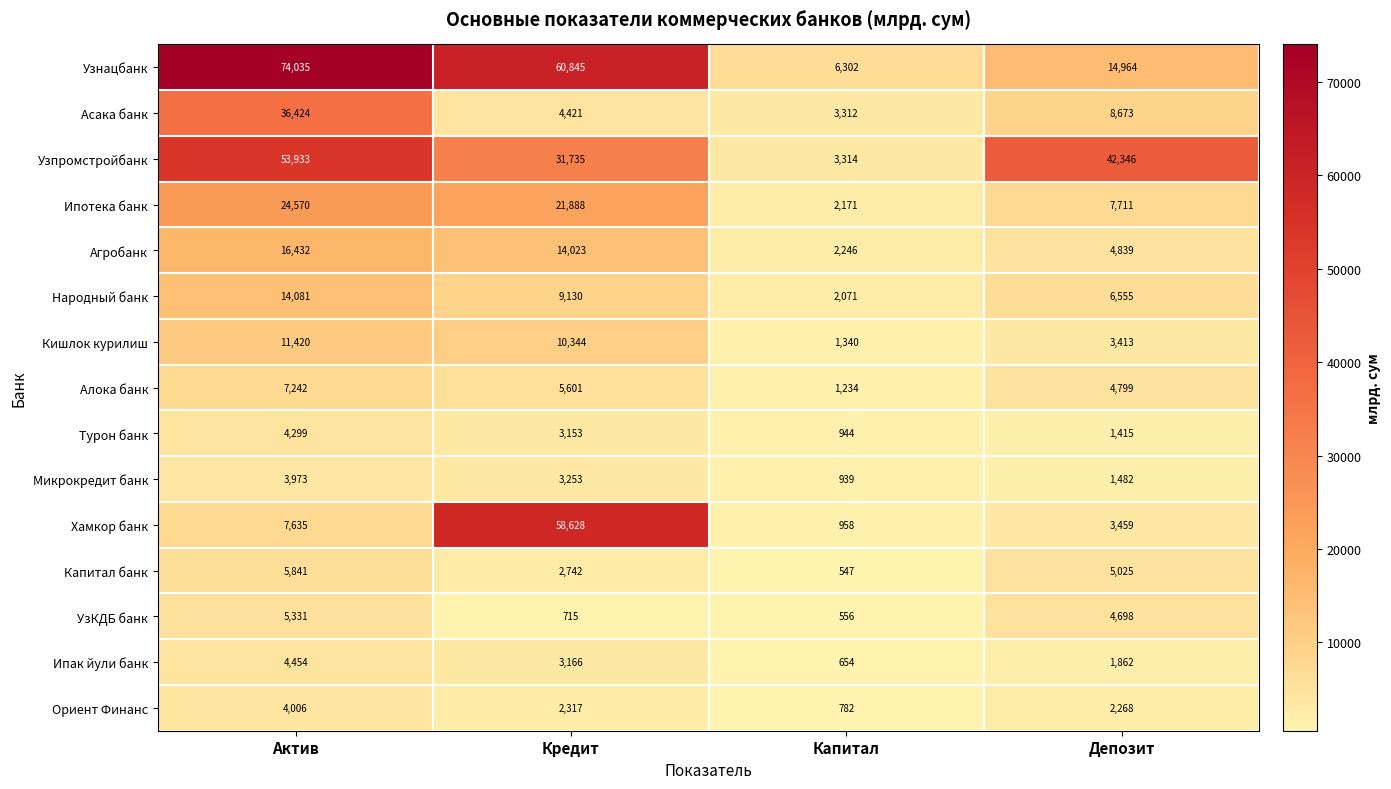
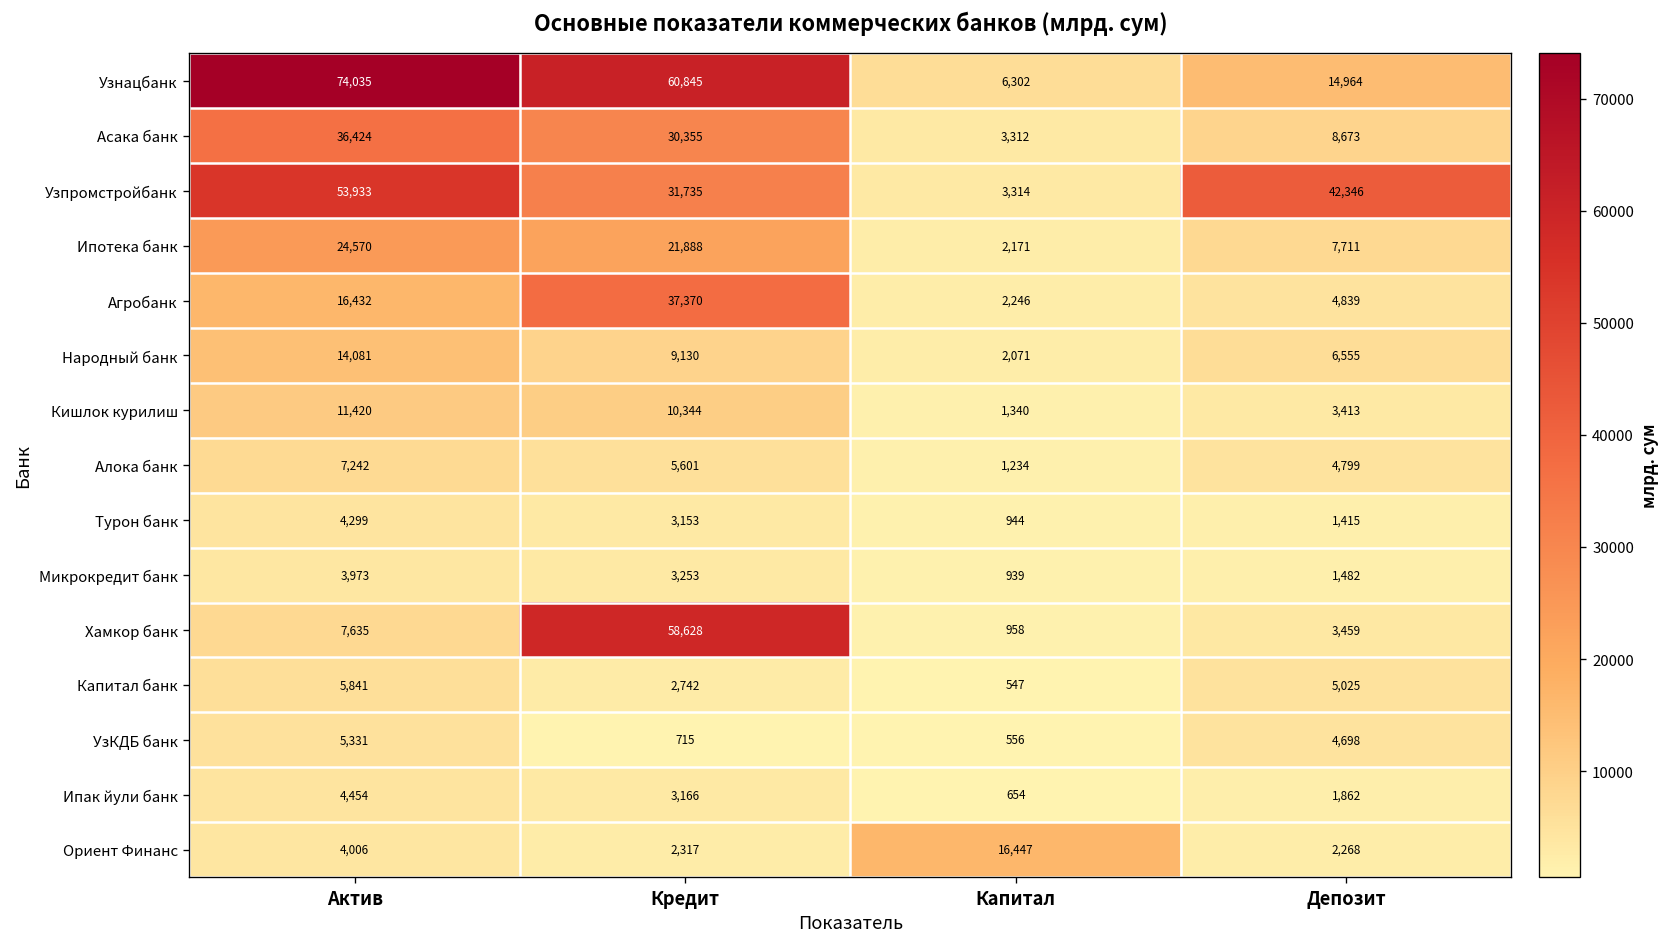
Асака банк, Кредит: 4,421 -> 30,355
Агробанк, Кредит: 14,023 -> 37,370
Ориент Финанс, Капитал: 782 -> 16,447
